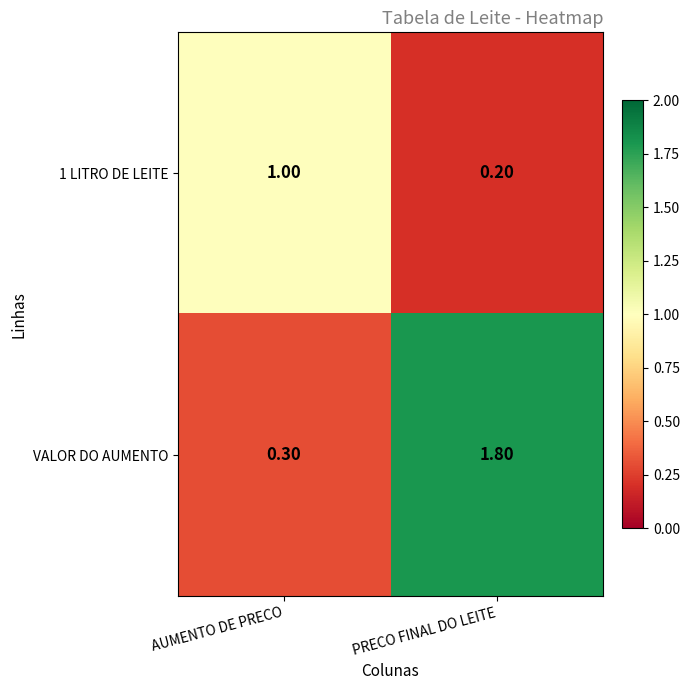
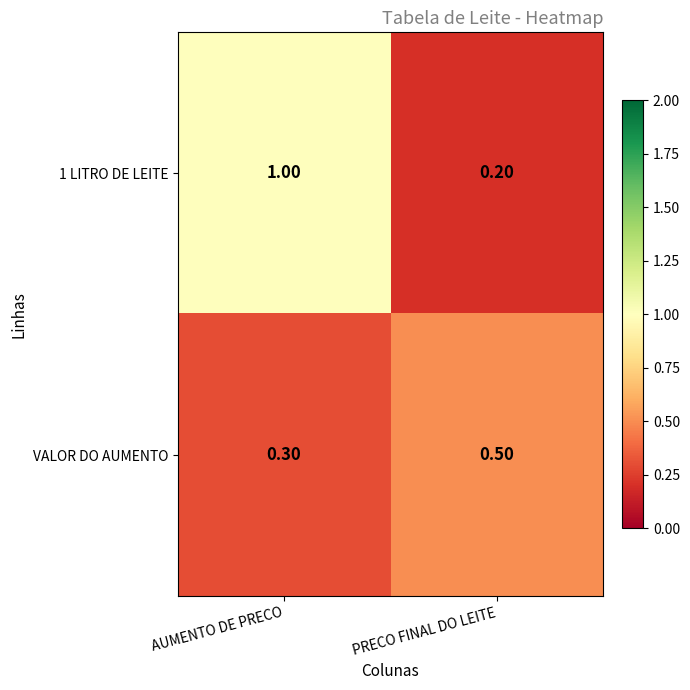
VALOR DO AUMENTO, PRECO FINAL DO LEITE: 1.80 -> 0.50
